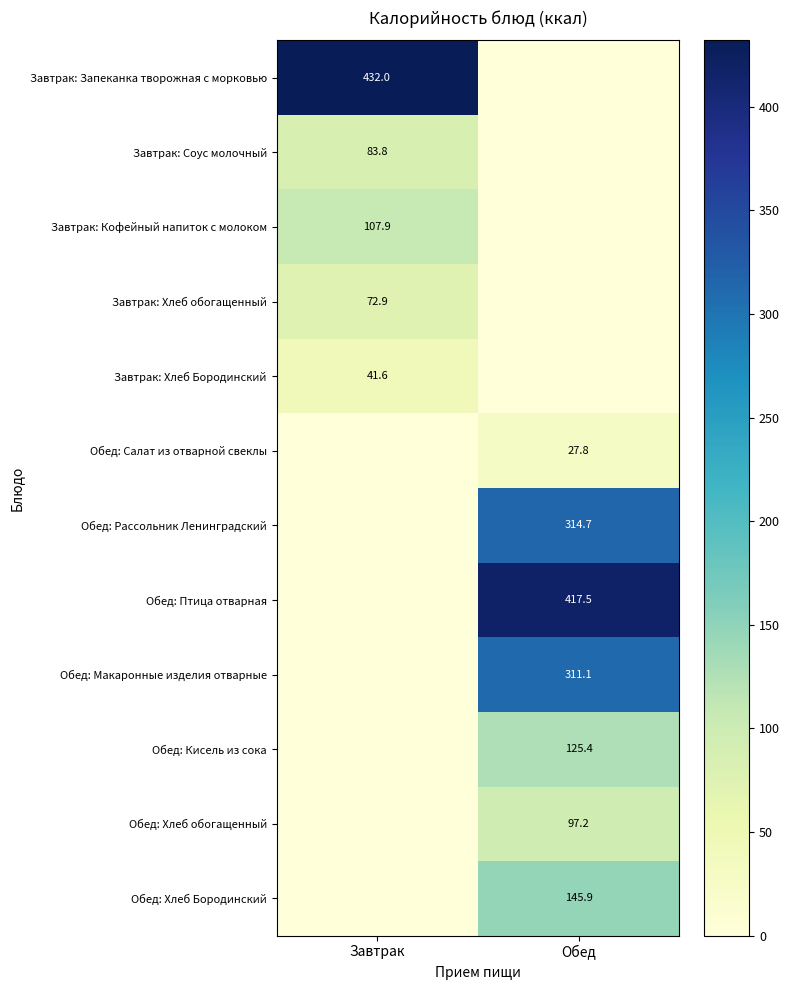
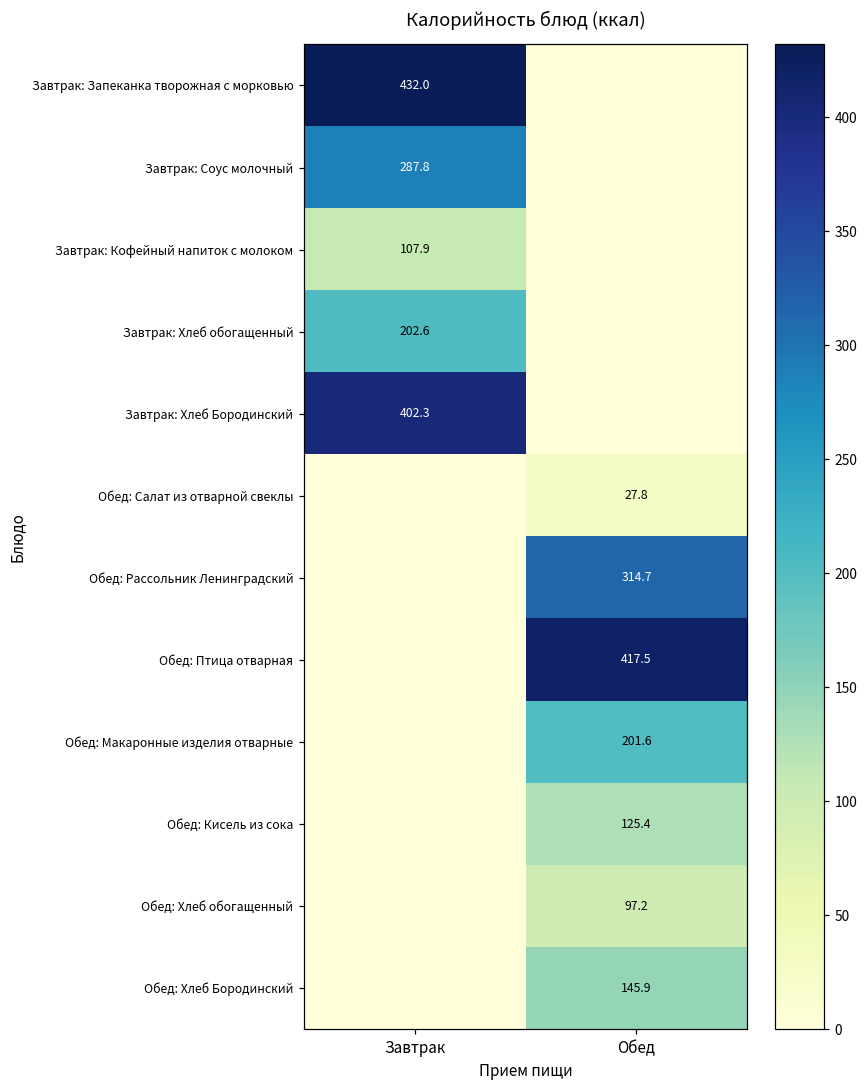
Завтрак: Соус молочный, Завтрак: 83.8 -> 287.8
Завтрак: Хлеб обогащенный, Завтрак: 72.9 -> 202.6
Завтрак: Хлеб Бородинский, Завтрак: 41.6 -> 402.3
Обед: Макаронные изделия отварные, Обед: 311.1 -> 201.6
